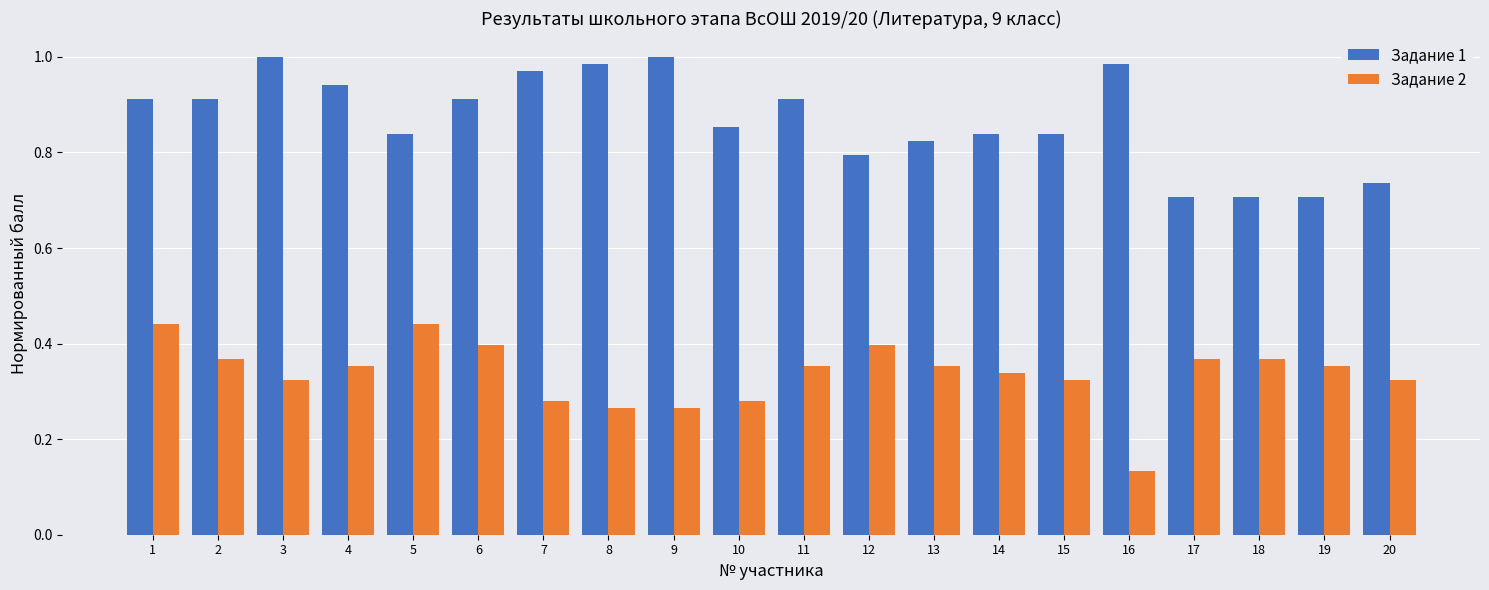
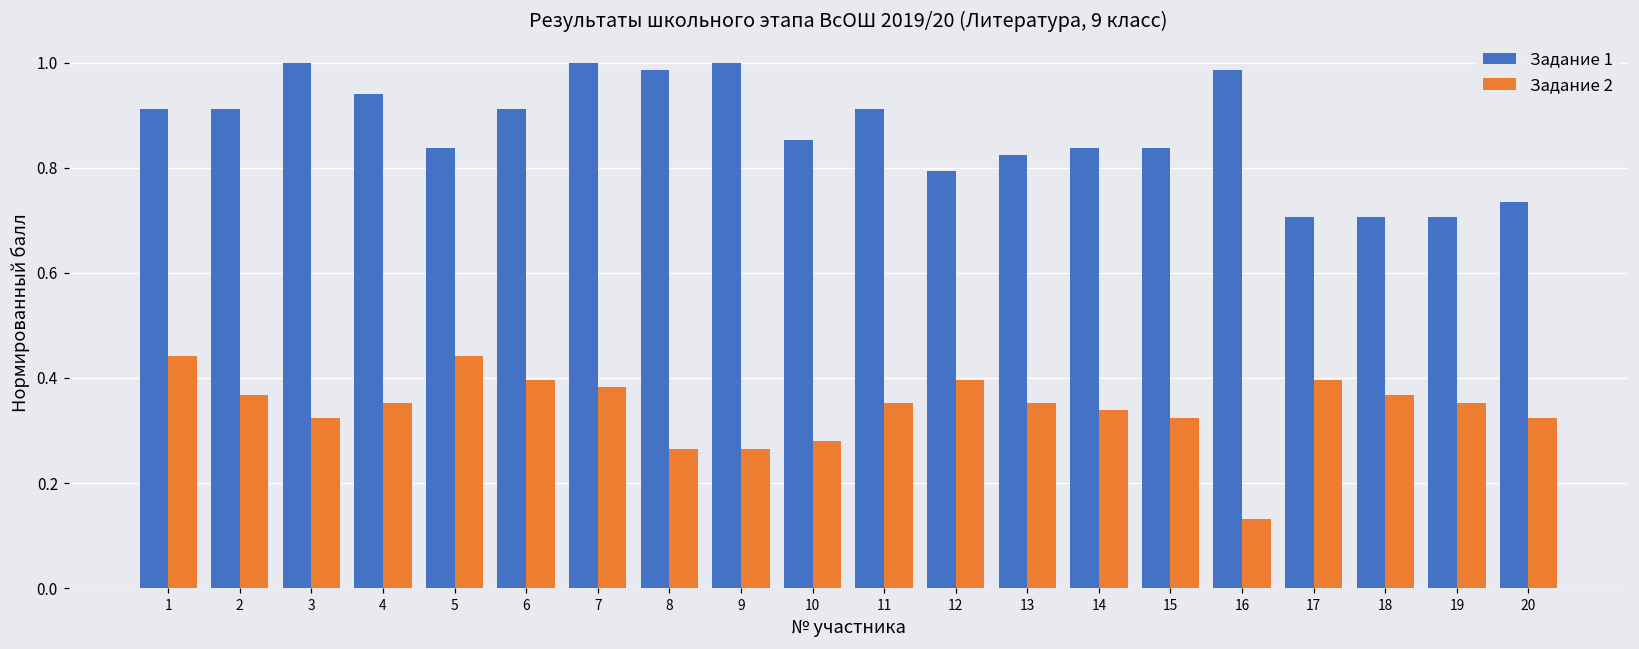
Задание 1, 7: 0.97 -> 1.00
Задание 2, 7: 0.28 -> 0.38
Задание 2, 17: 0.37 -> 0.40
